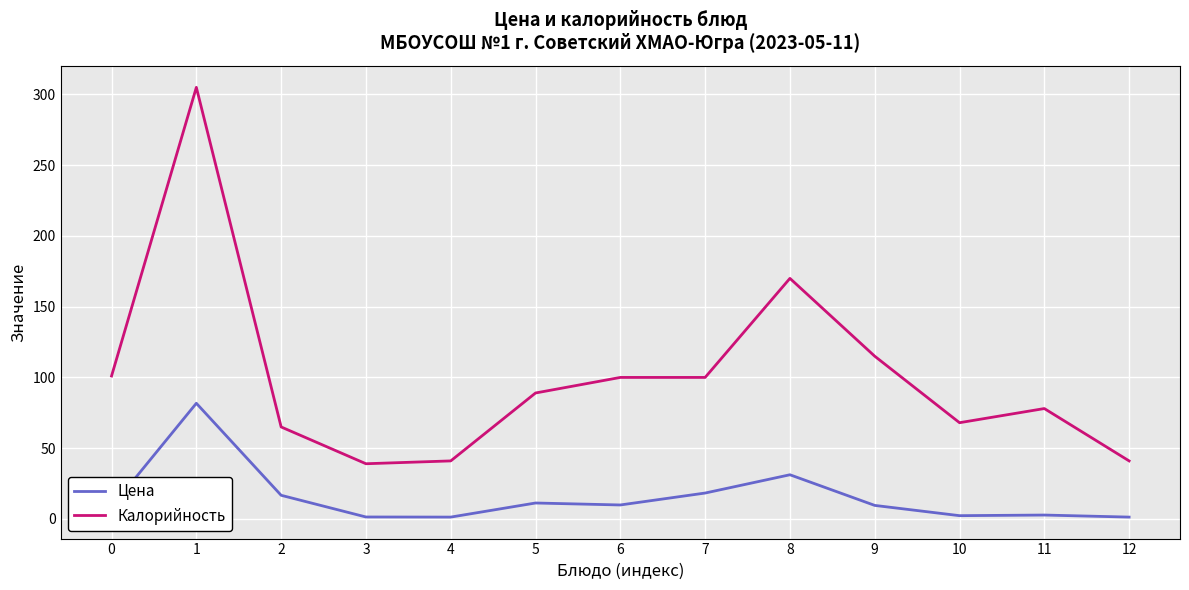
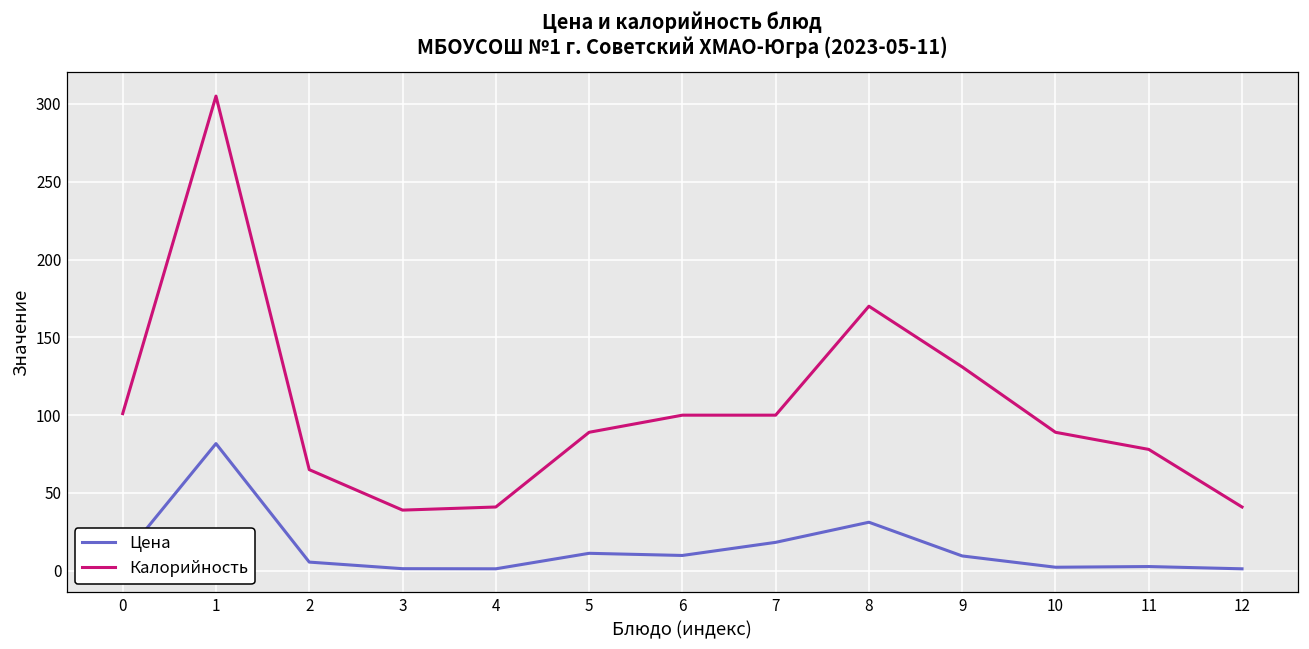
Цена, 2: 17 -> 6
Калорийность, 9: 115 -> 131
Калорийность, 10: 68 -> 89
